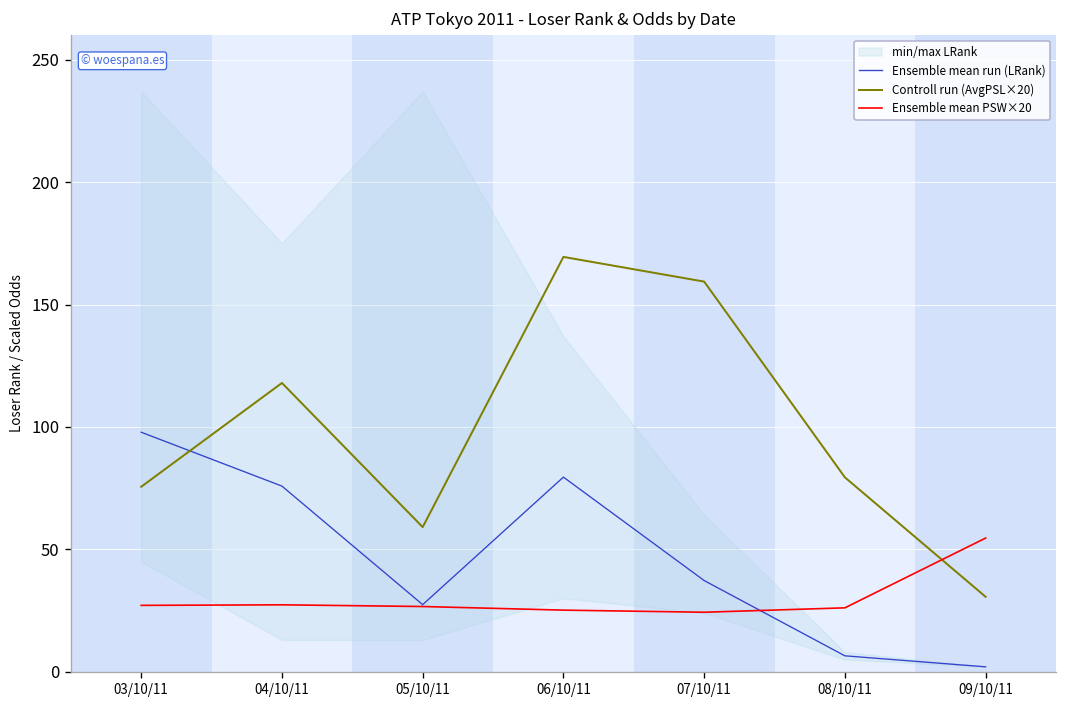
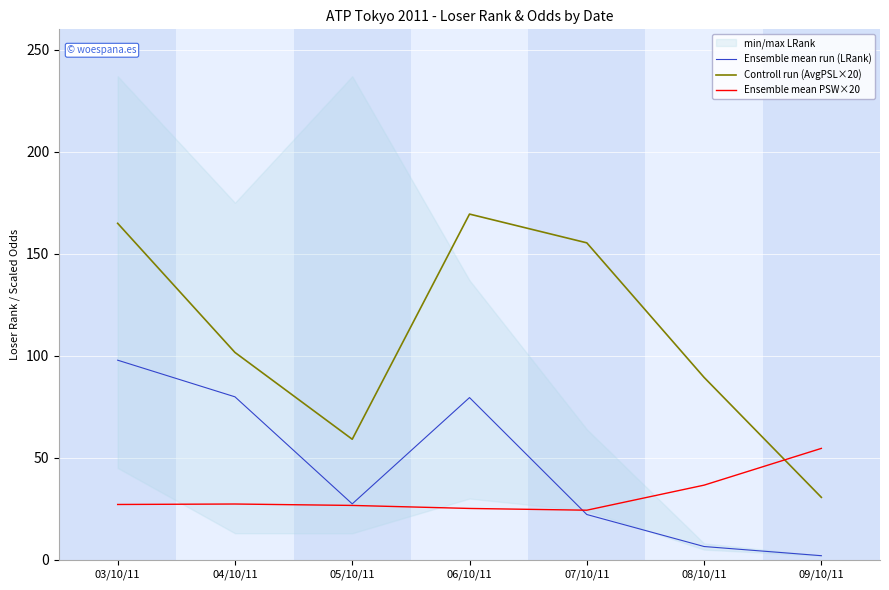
Controll run (AvgPSL×20), 03/10/11: 76 -> 165
Ensemble mean run (LRank), 04/10/11: 76 -> 80
Controll run (AvgPSL×20), 04/10/11: 118 -> 102
Ensemble mean run (LRank), 07/10/11: 37 -> 22
Controll run (AvgPSL×20), 07/10/11: 159 -> 155
Controll run (AvgPSL×20), 08/10/11: 79 -> 89
Ensemble mean PSW×20, 08/10/11: 26 -> 37
